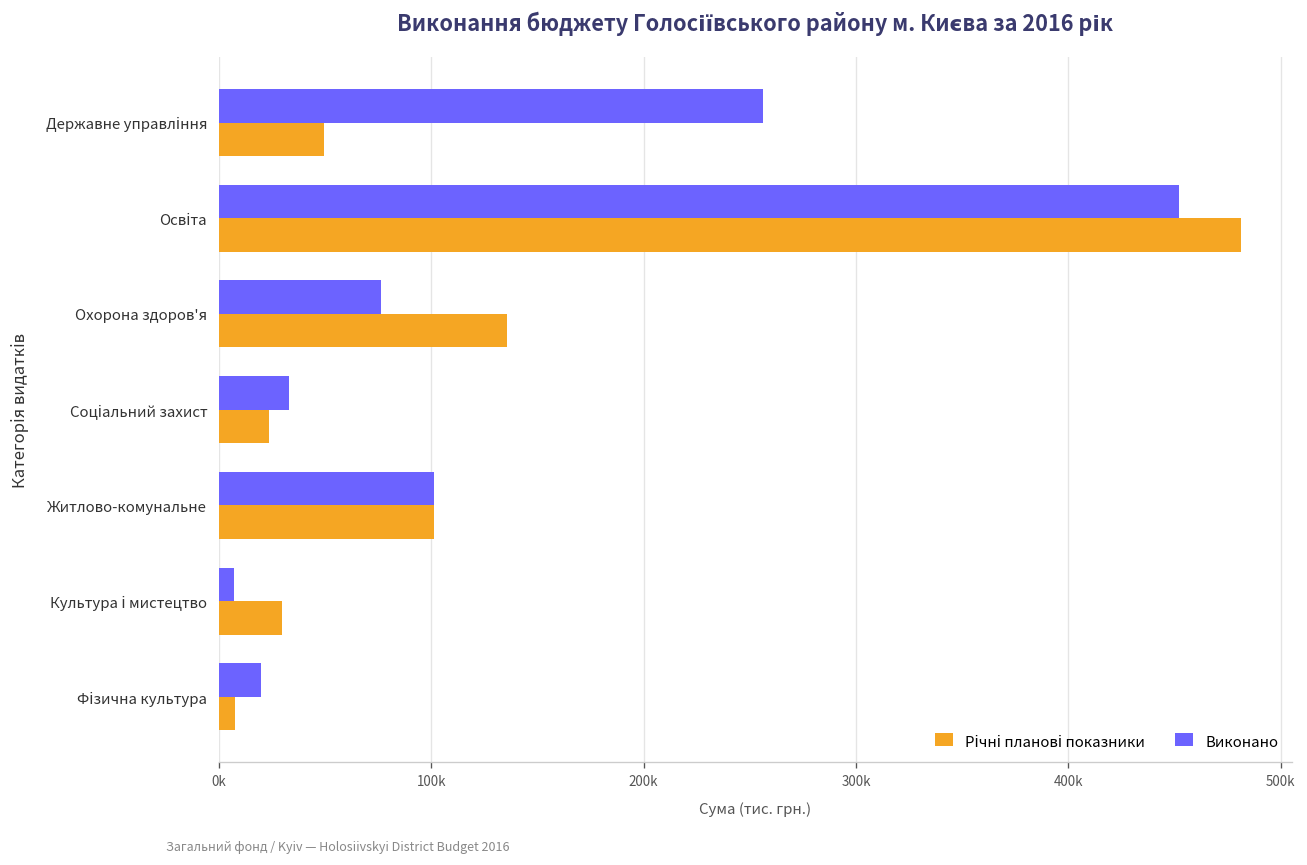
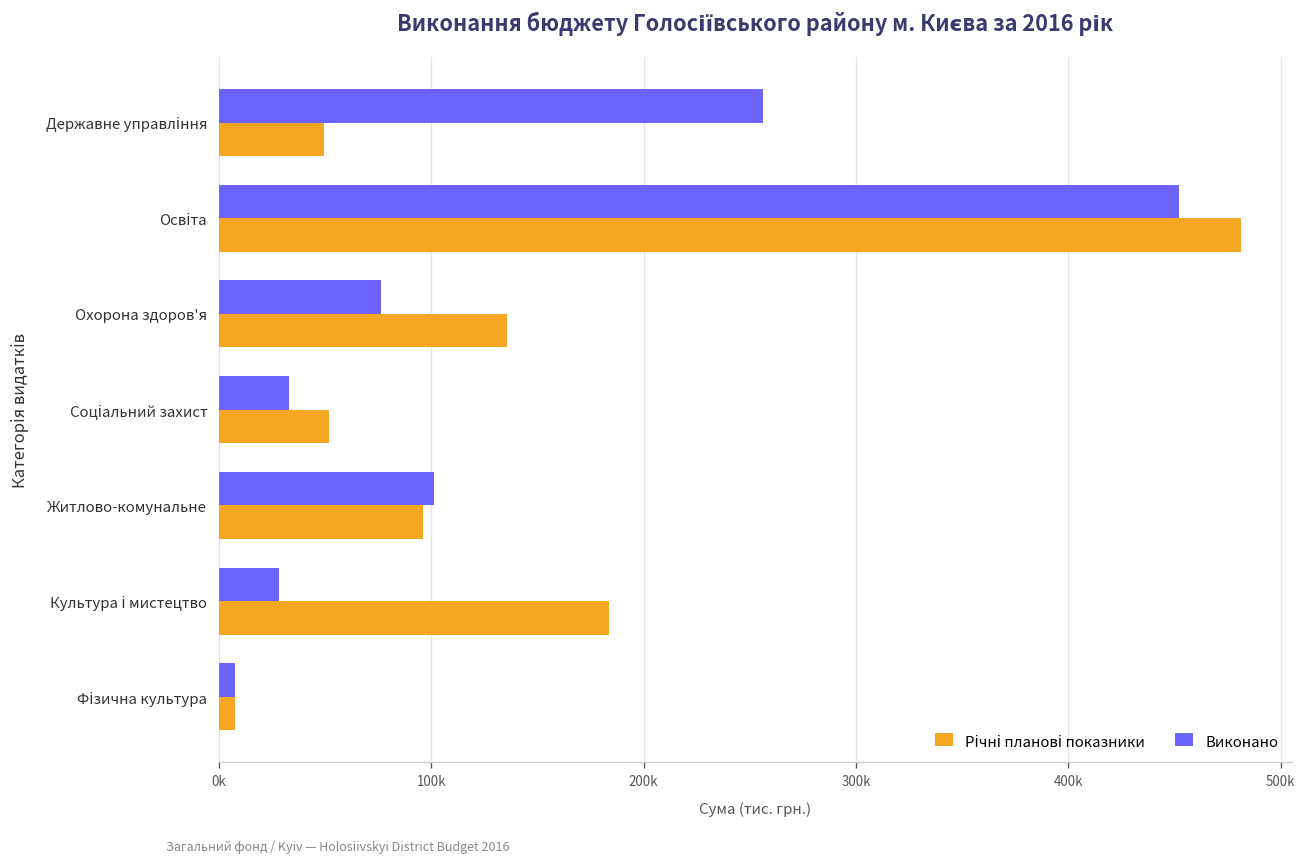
Річні планові показники, Соціальний захист: 23000 -> 52000
Річні планові показники, Житлово-комунальне: 101000 -> 96000
Виконано, Культура і мистецтво: 7000 -> 29000
Річні планові показники, Культура і мистецтво: 30000 -> 184000
Виконано, Фізична культура: 20000 -> 7000
